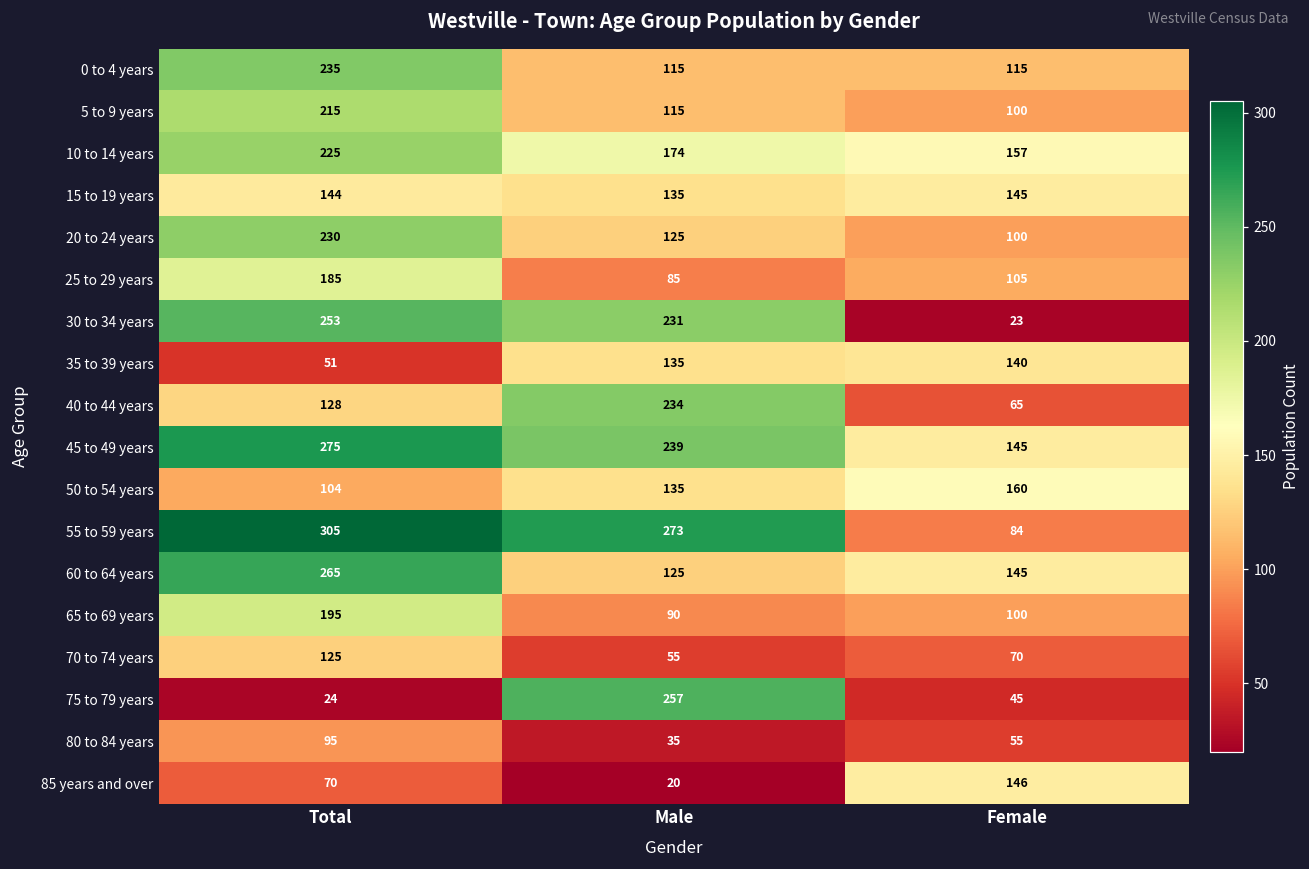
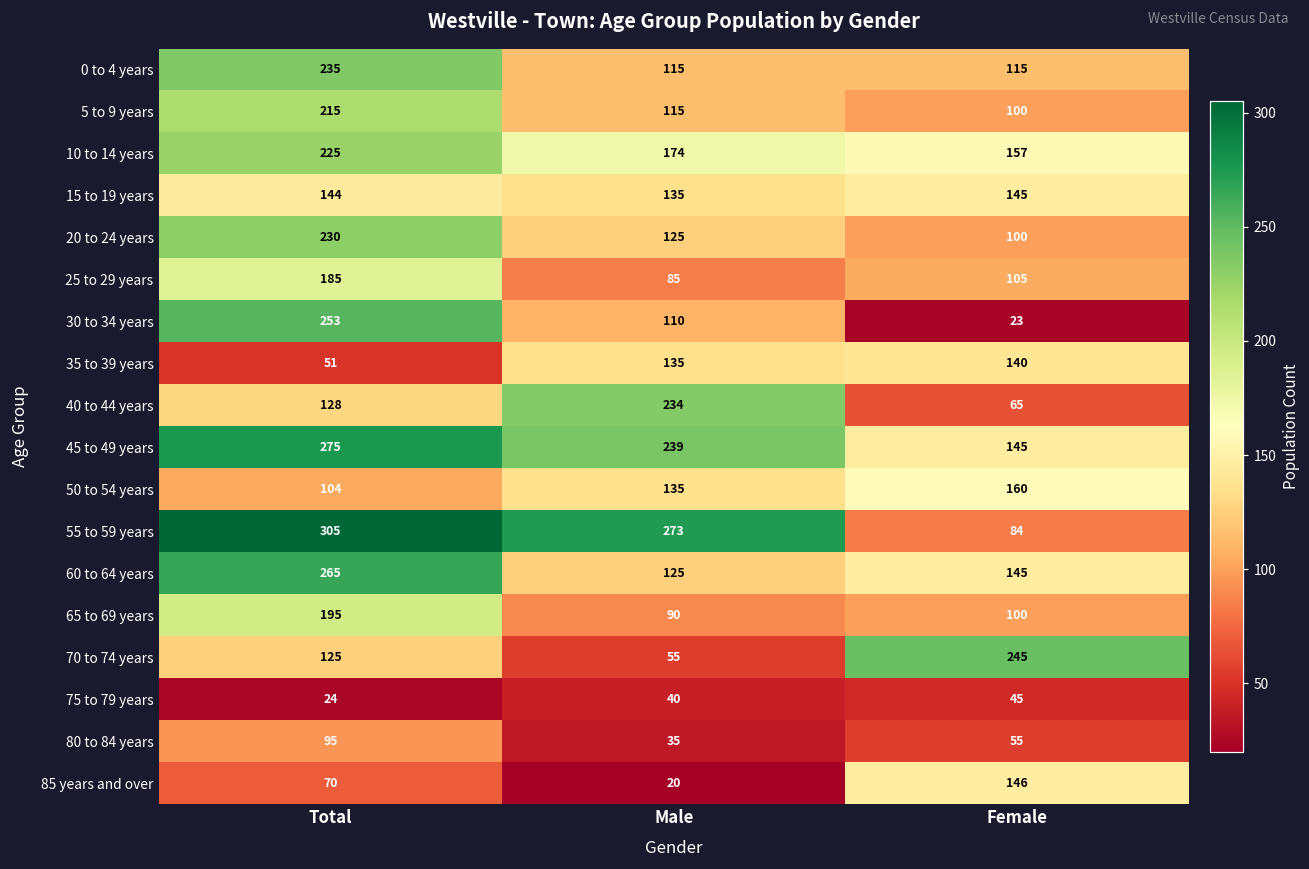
30 to 34 years, Male: 231 -> 110
70 to 74 years, Female: 70 -> 245
75 to 79 years, Male: 257 -> 40
